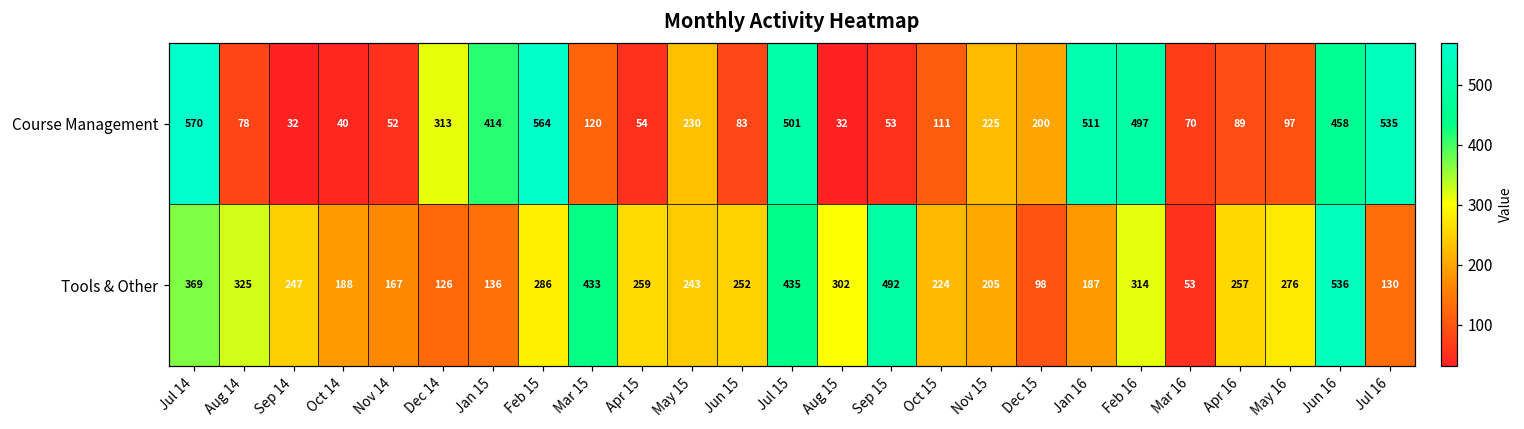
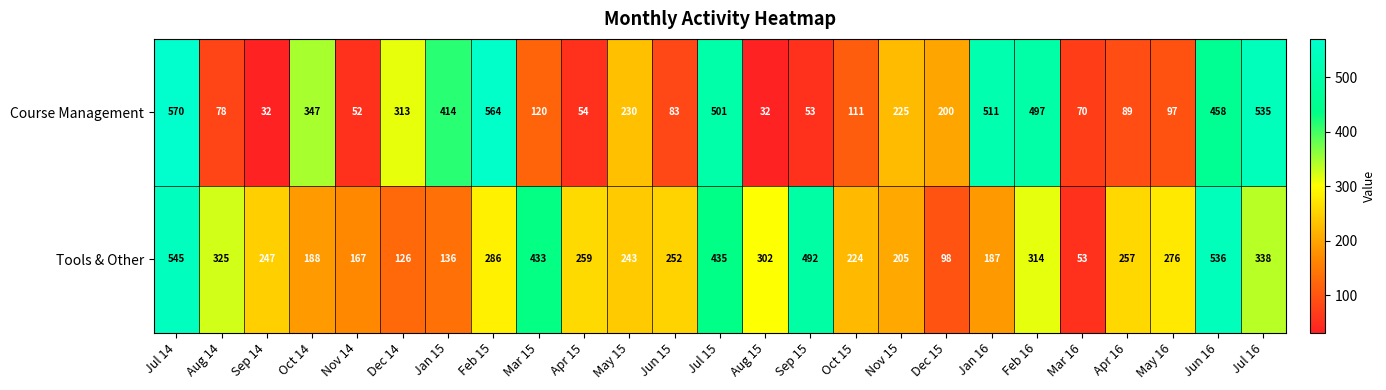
Course Management, Oct 14: 40 -> 347
Tools & Other, Jul 14: 369 -> 545
Tools & Other, Jul 16: 130 -> 338
